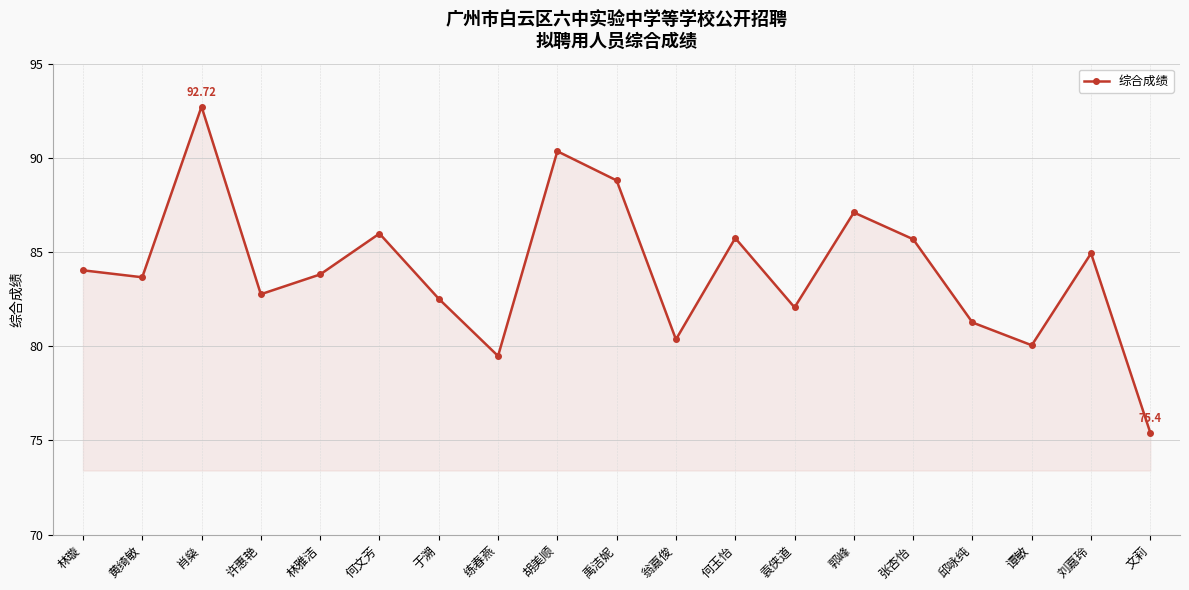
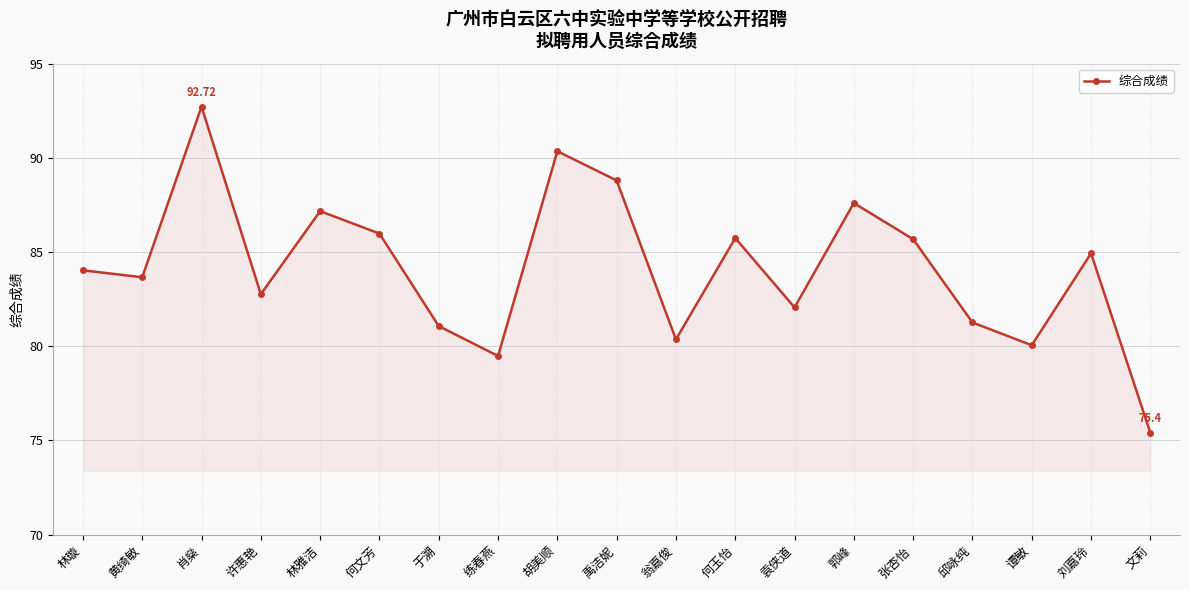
林雅洁: 83.8 -> 87.2
于溯: 82.5 -> 81.1
郭峰: 87.1 -> 87.6
